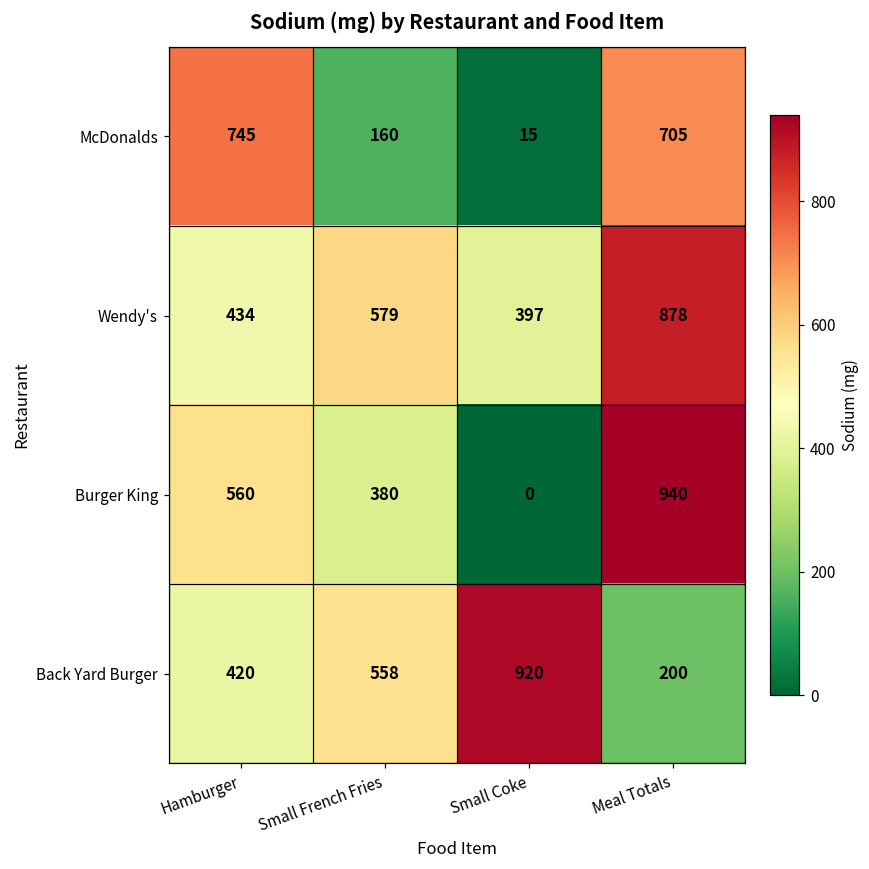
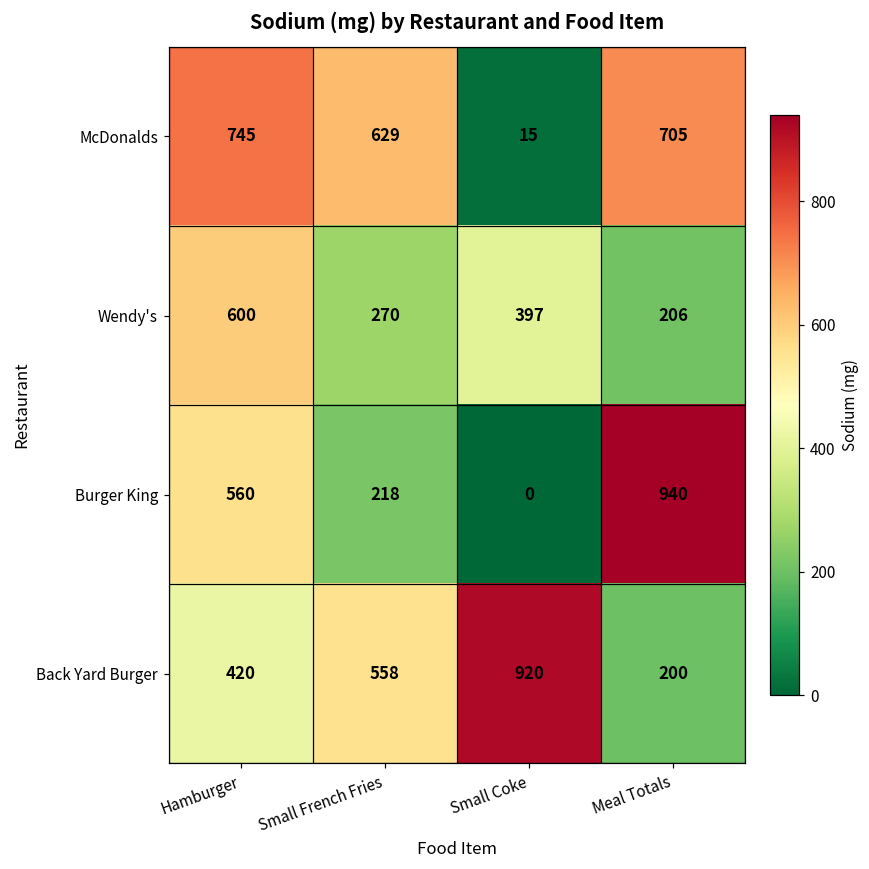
McDonalds, Small French Fries: 160 -> 629
Wendy's, Hamburger: 434 -> 600
Wendy's, Small French Fries: 579 -> 270
Wendy's, Meal Totals: 878 -> 206
Burger King, Small French Fries: 380 -> 218
